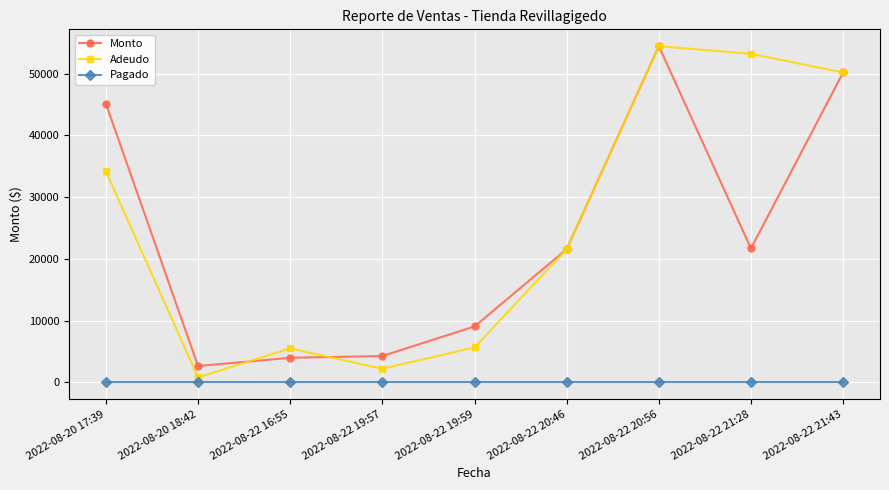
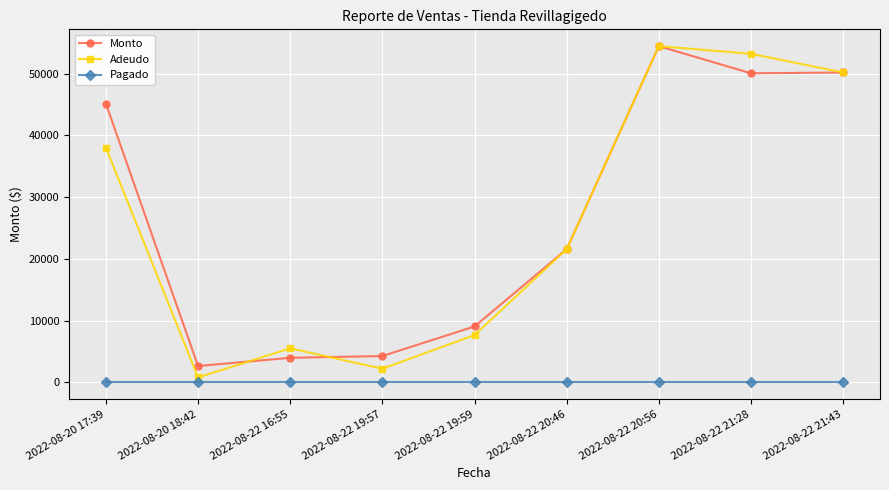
Adeudo, 2022-08-20 17:39: 34000 -> 38000
Adeudo, 2022-08-22 19:59: 6000 -> 8000
Monto, 2022-08-22 21:28: 22000 -> 50000
